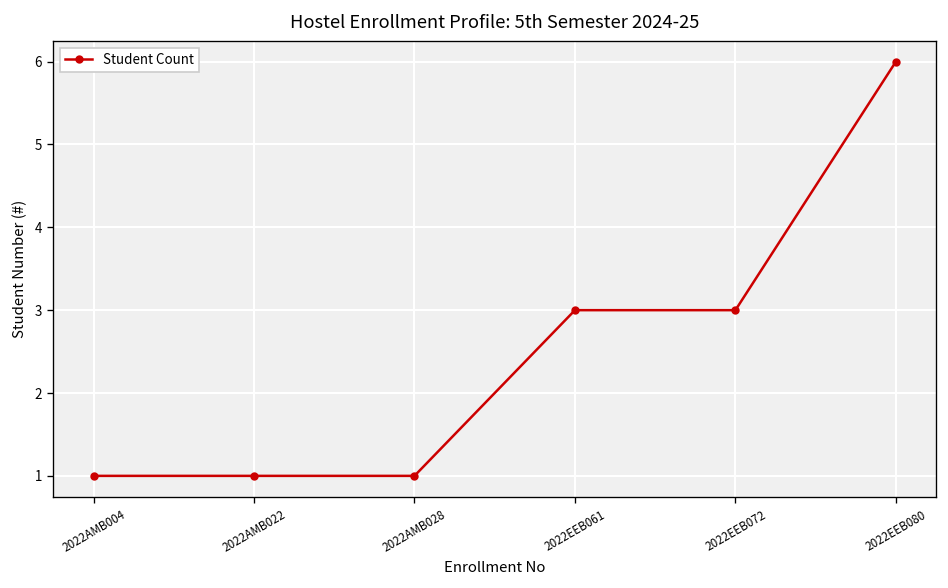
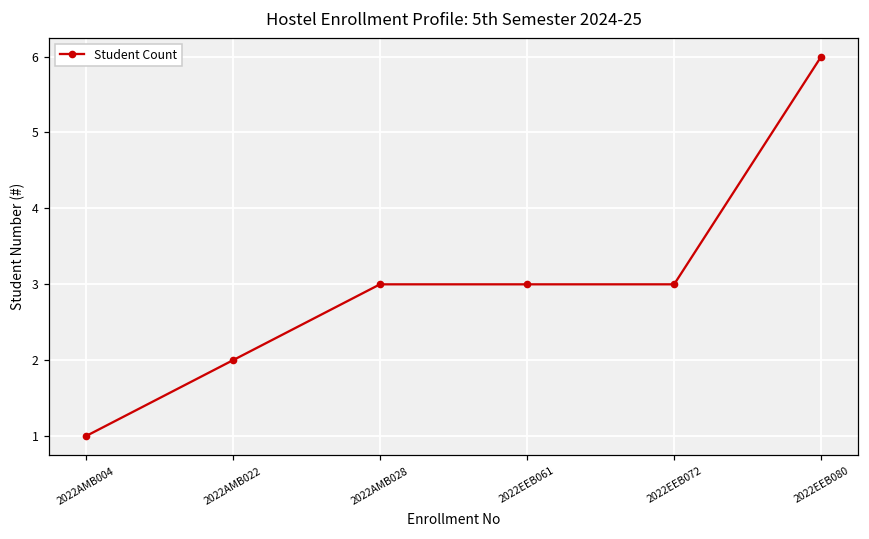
2022AMB022: 1 -> 2
2022AMB028: 1 -> 3
